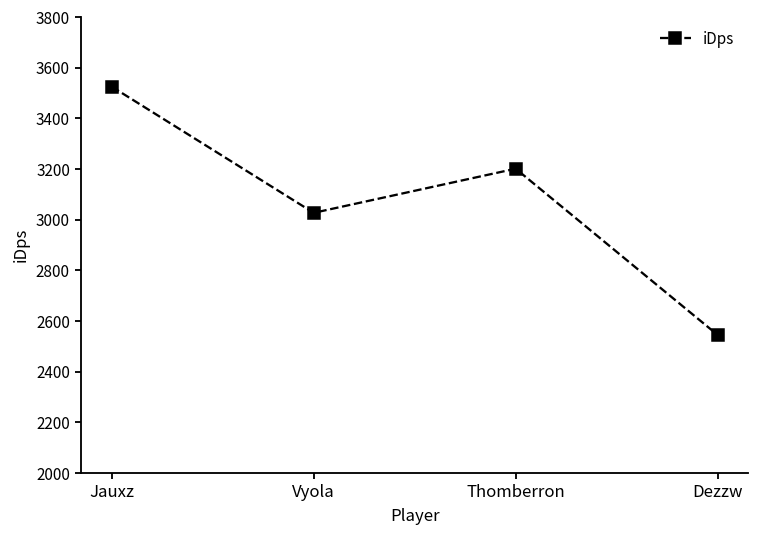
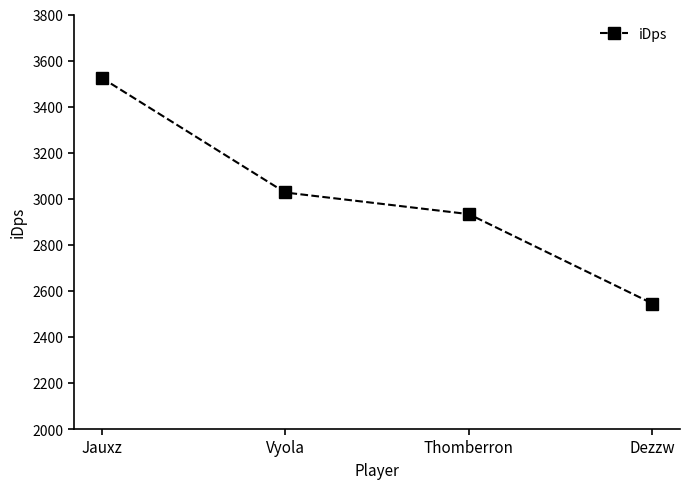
Thomberron: 3200 -> 2930
